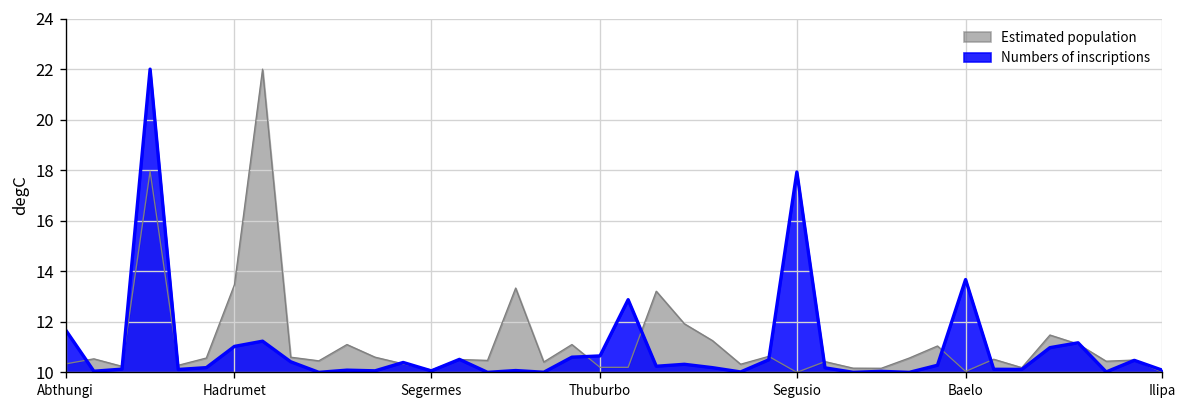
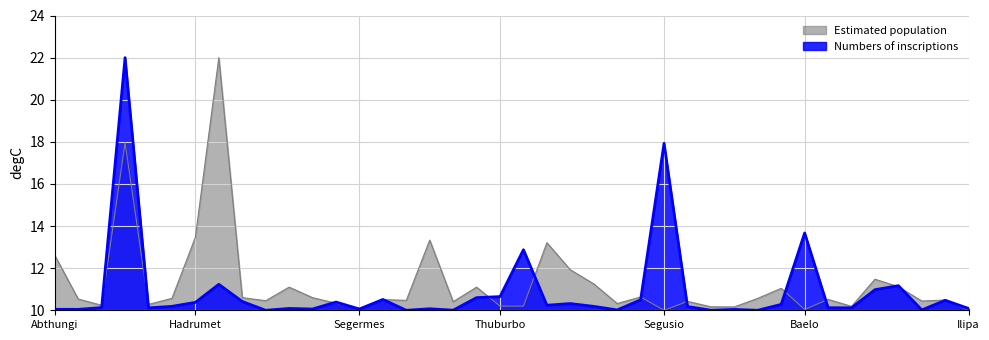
Estimated population, Abthungi: 10.3 -> 12.6
Numbers of inscriptions, Abthungi: 11.7 -> 10.0
Numbers of inscriptions, Hadrumet: 11.0 -> 10.4
